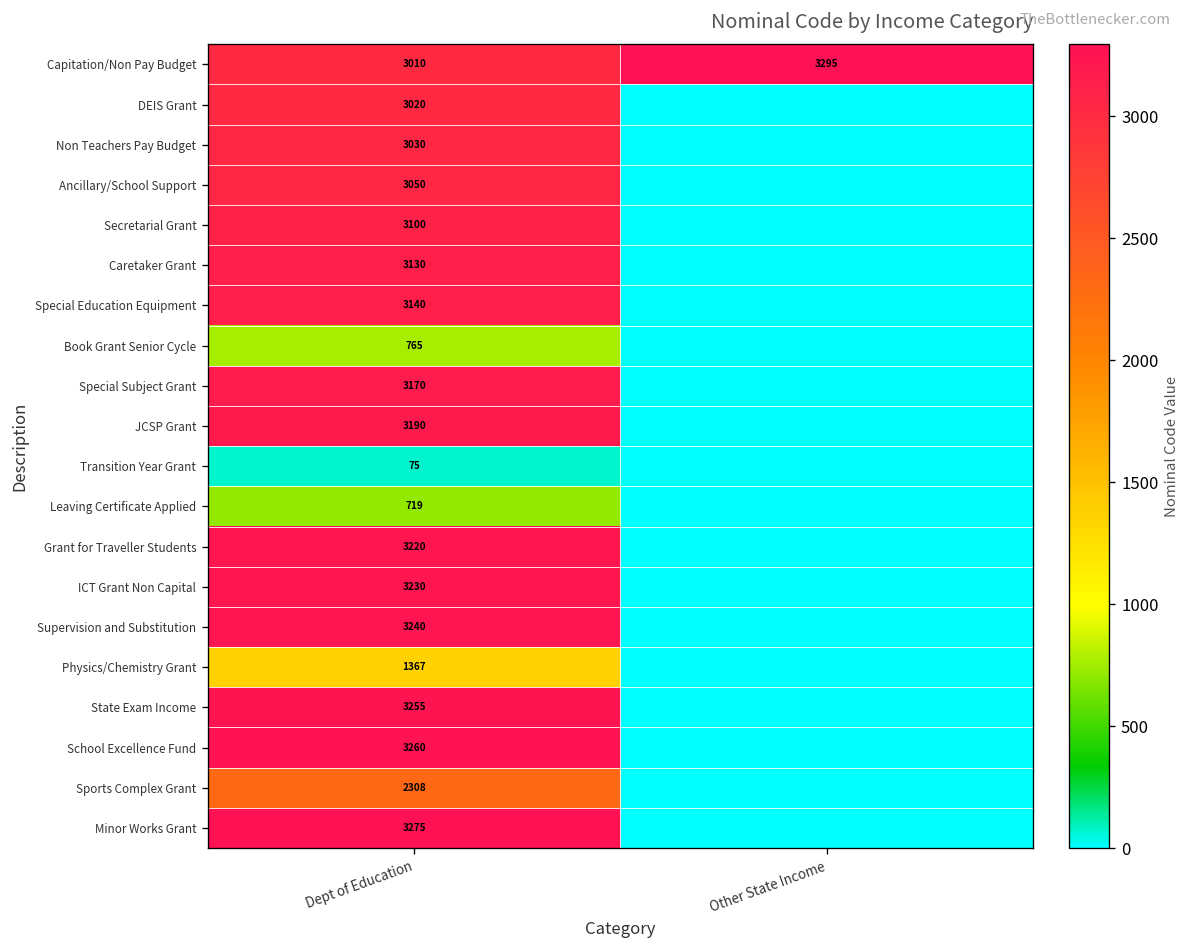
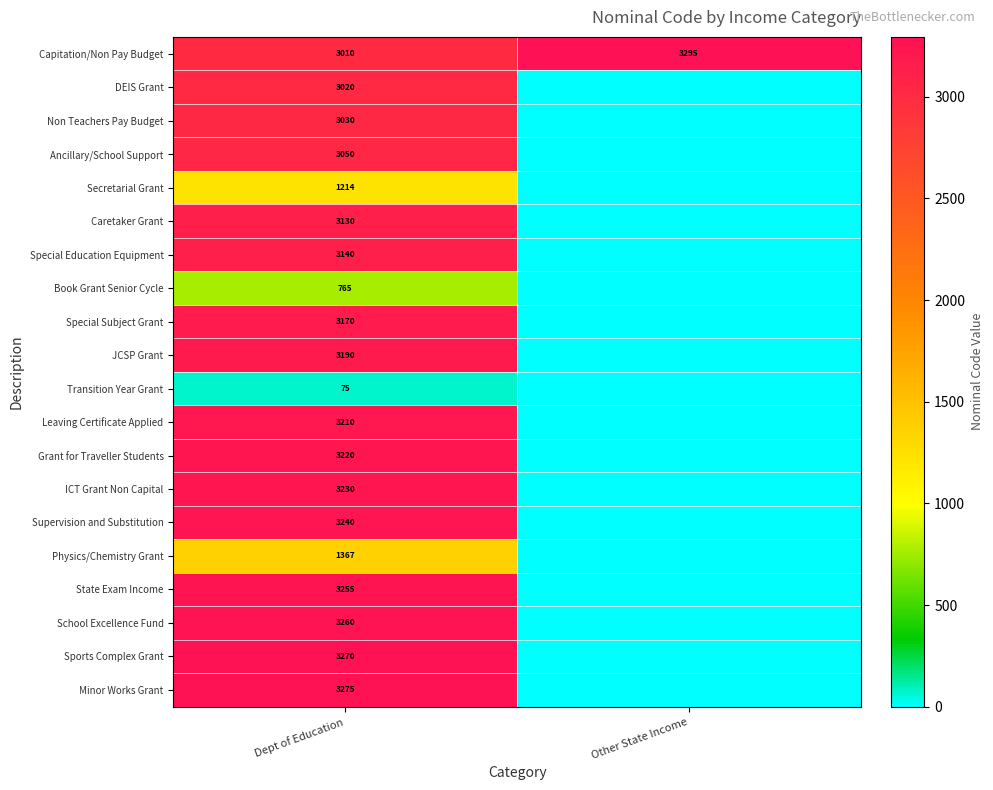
Secretarial Grant, Dept of Education: 3100 -> 1214
Leaving Certificate Applied, Dept of Education: 719 -> 3210
Sports Complex Grant, Dept of Education: 2308 -> 3270
